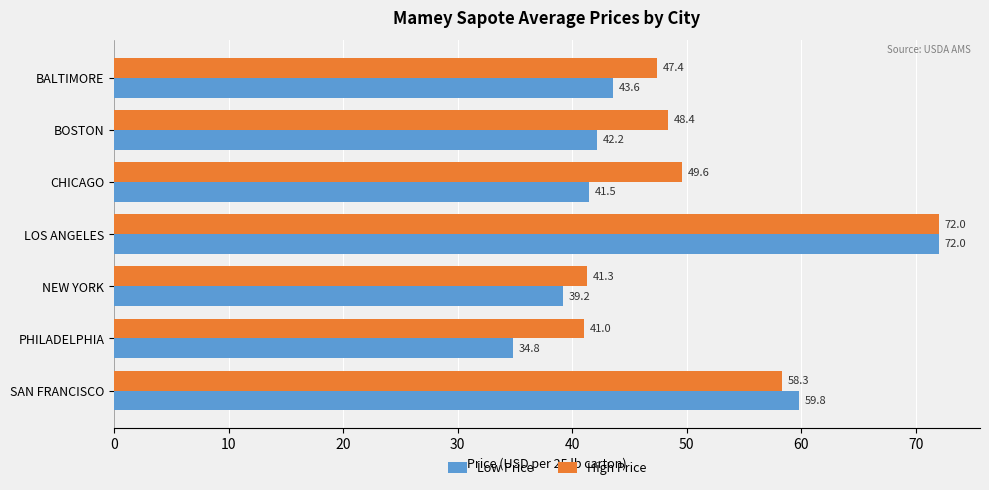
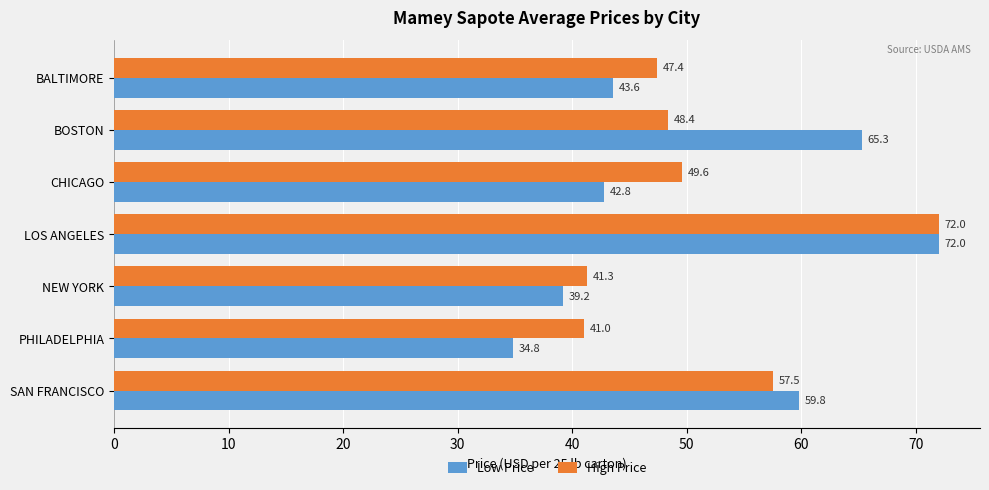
Low Price, BOSTON: 42.2 -> 65.3
Low Price, CHICAGO: 41.5 -> 42.8
High Price, SAN FRANCISCO: 58.3 -> 57.5
